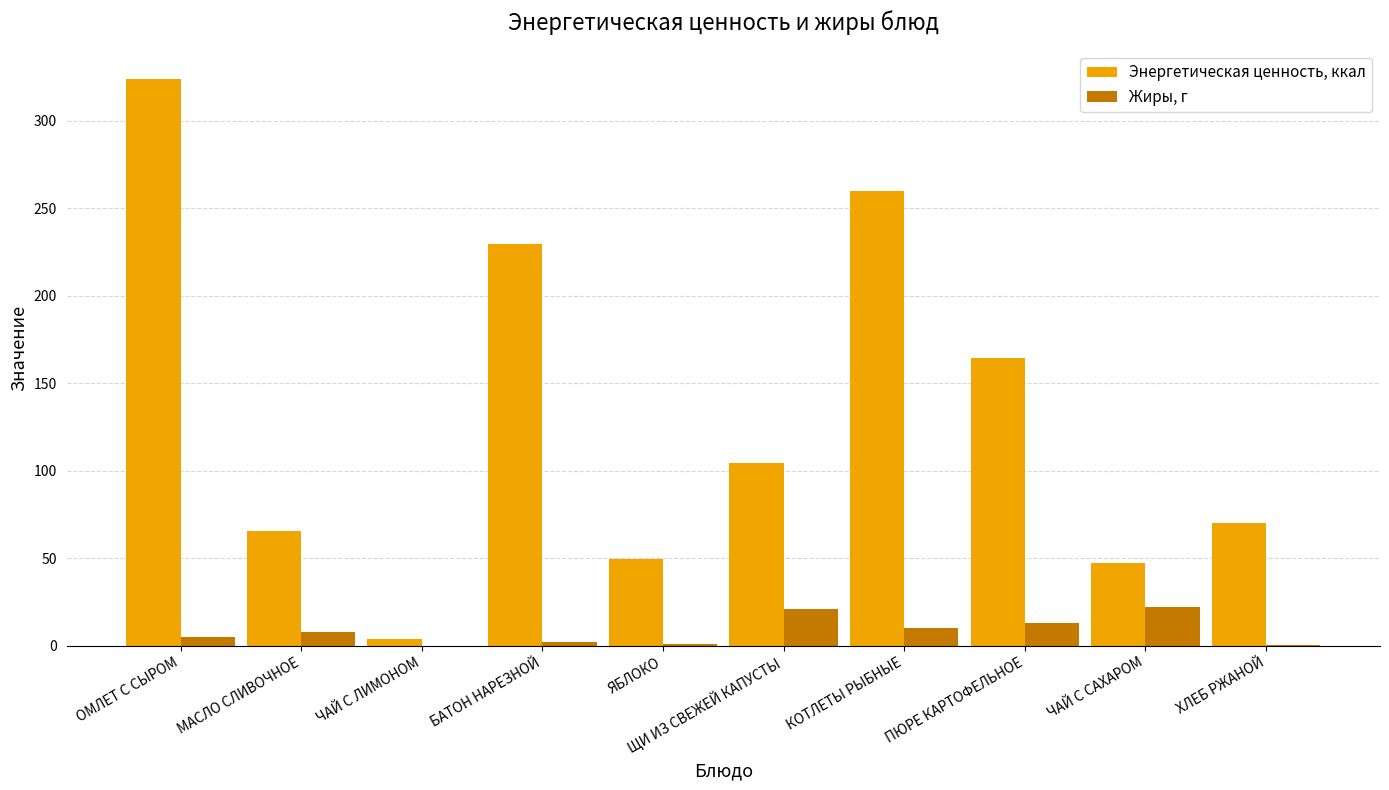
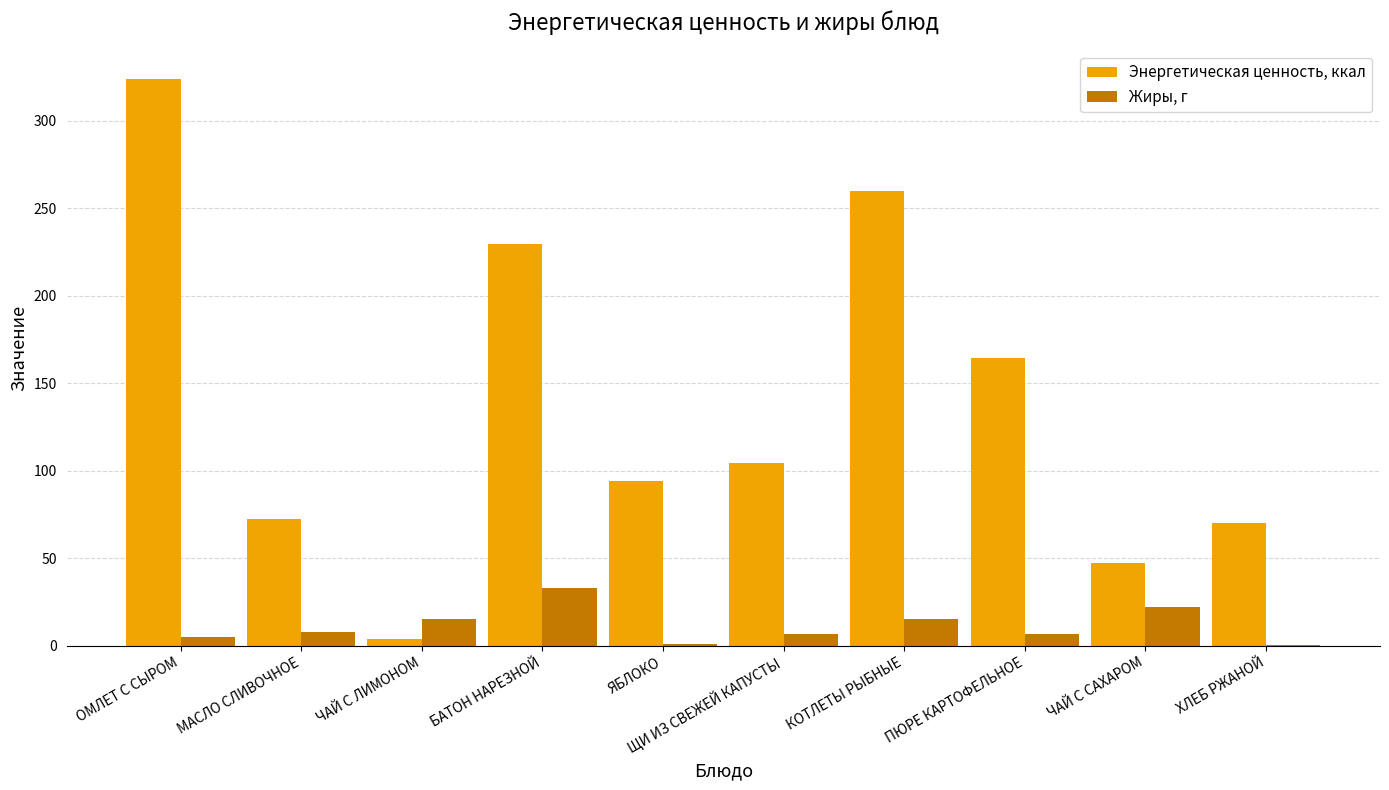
Энергетическая ценность, ккал, МАСЛО СЛИВОЧНОЕ: 65 -> 73
Жиры, г, ЧАЙ С ЛИМОНОМ: 0 -> 15
Жиры, г, БАТОН НАРЕЗНОЙ: 2 -> 33
Энергетическая ценность, ккал, ЯБЛОКО: 50 -> 94
Жиры, г, ЩИ ИЗ СВЕЖЕЙ КАПУСТЫ: 21 -> 7
Жиры, г, КОТЛЕТЫ РЫБНЫЕ: 10 -> 15
Жиры, г, ПЮРЕ КАРТОФЕЛЬНОЕ: 13 -> 6
